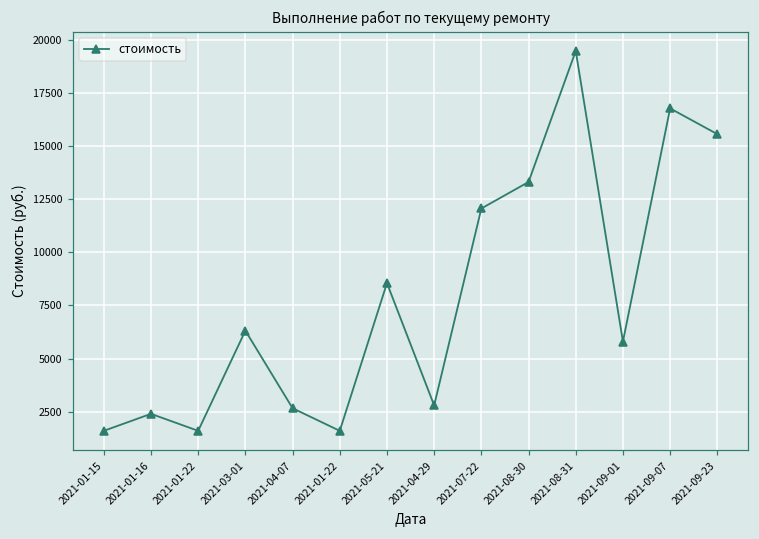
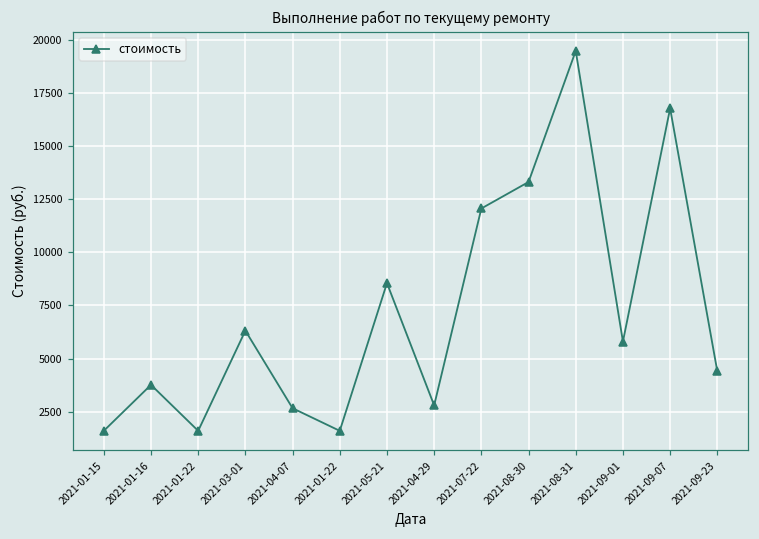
2021-01-16: 2400 -> 3800
2021-09-23: 15600 -> 4400
